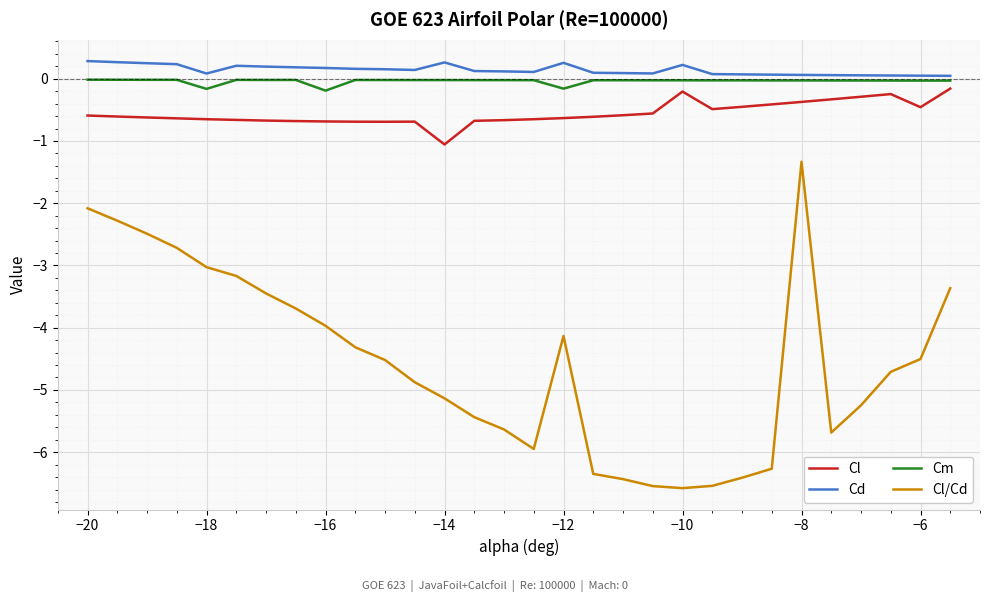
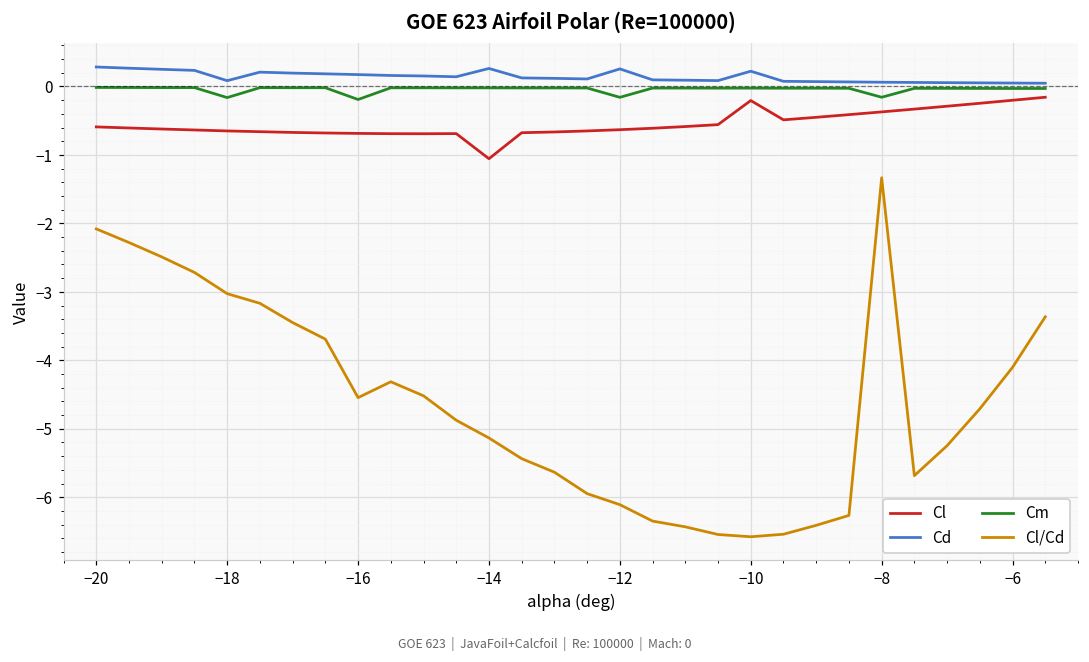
Cl/Cd, −16: -4.0 -> -4.5
Cl/Cd, −12: -4.1 -> -6.1
Cm, −8: 0.0 -> -0.2
Cl, −6: -0.5 -> -0.2
Cl/Cd, −6: -4.5 -> -4.1
